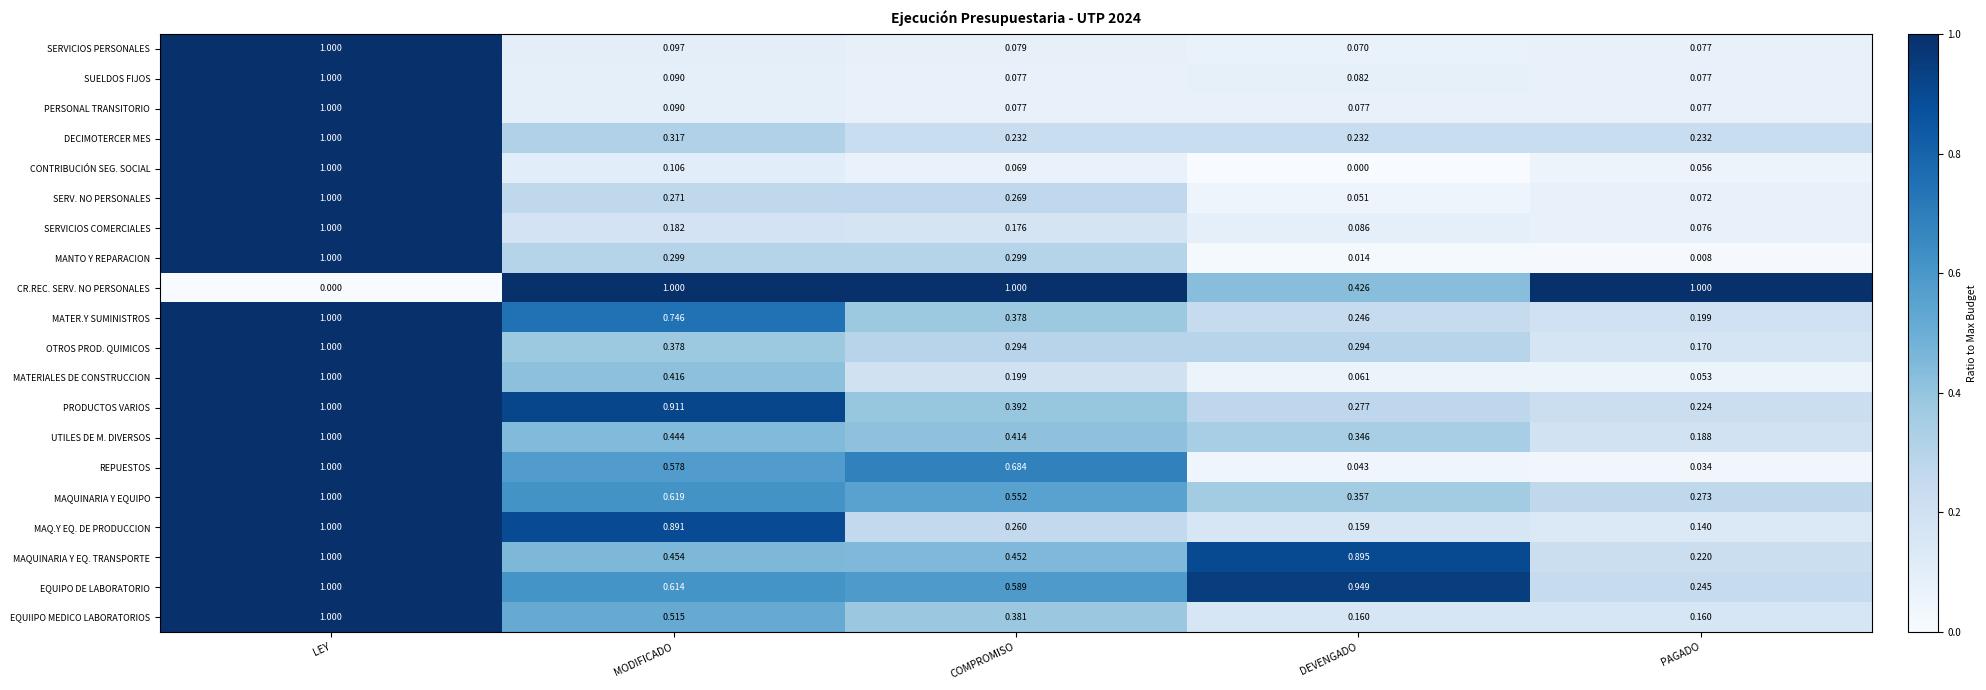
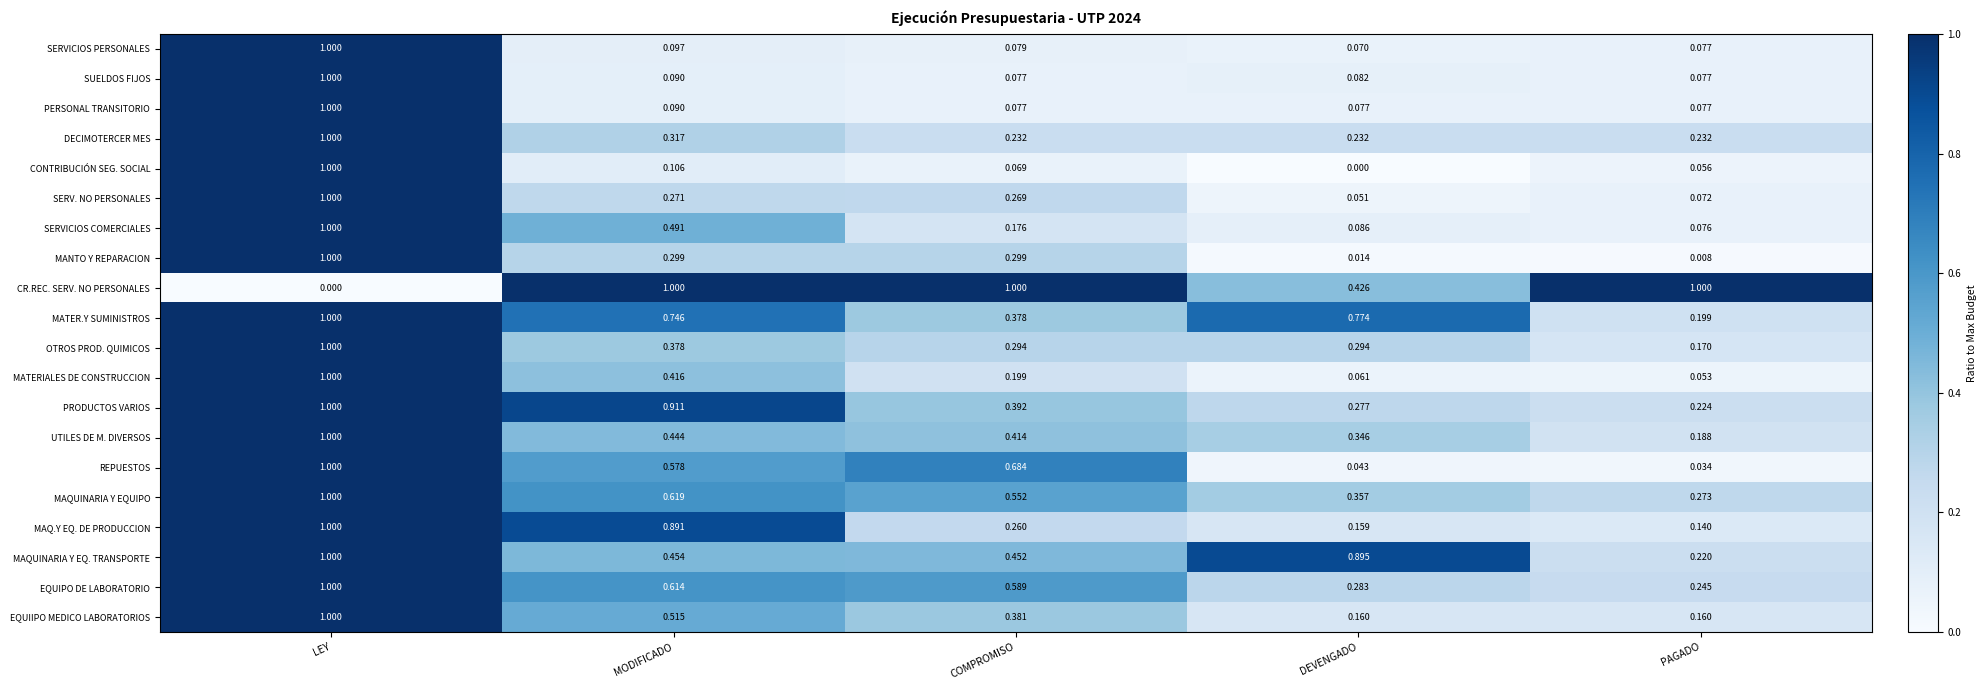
SERVICIOS COMERCIALES, MODIFICADO: 0.182 -> 0.491
MATER.Y SUMINISTROS, DEVENGADO: 0.246 -> 0.774
EQUIPO DE LABORATORIO, DEVENGADO: 0.949 -> 0.283
